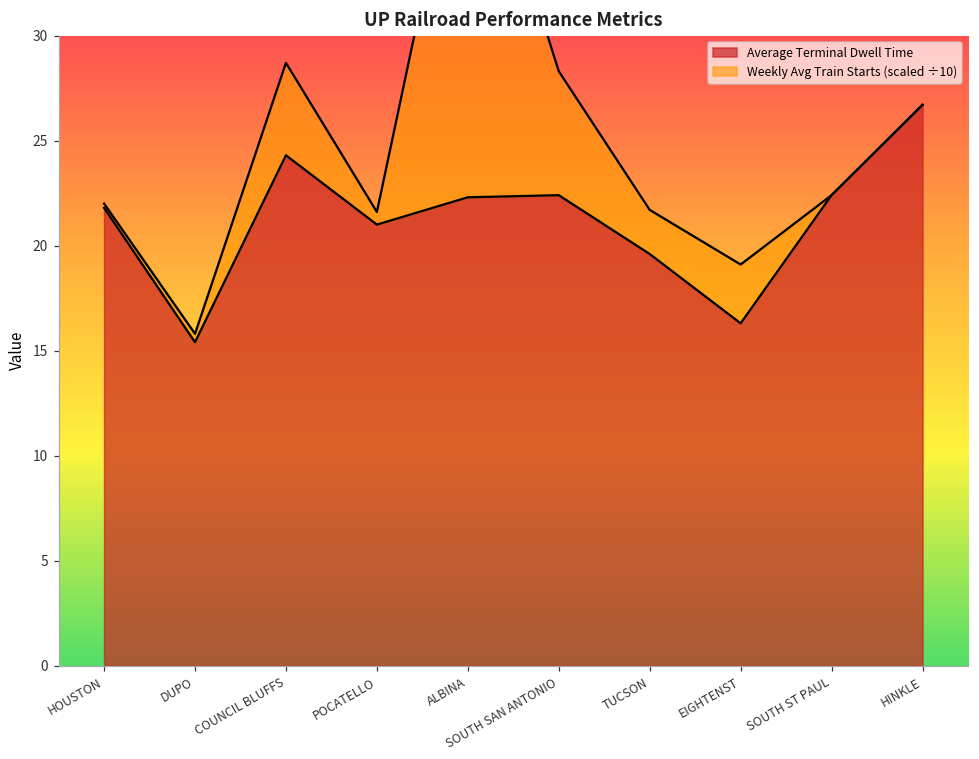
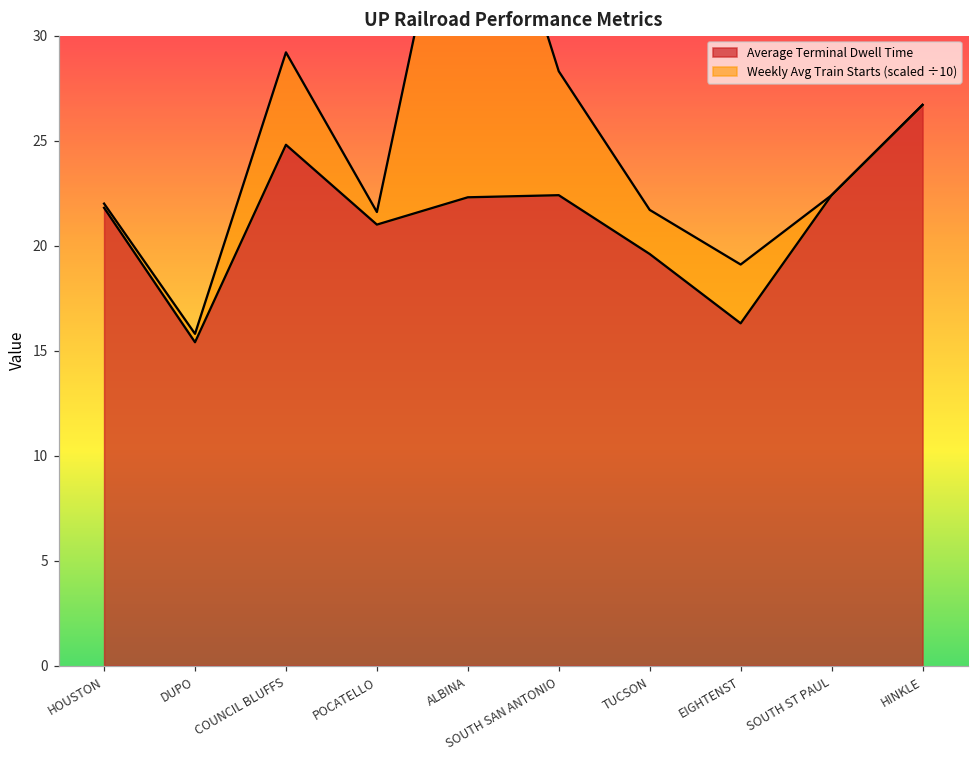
Average Terminal Dwell Time, COUNCIL BLUFFS: 24.3 -> 24.8
